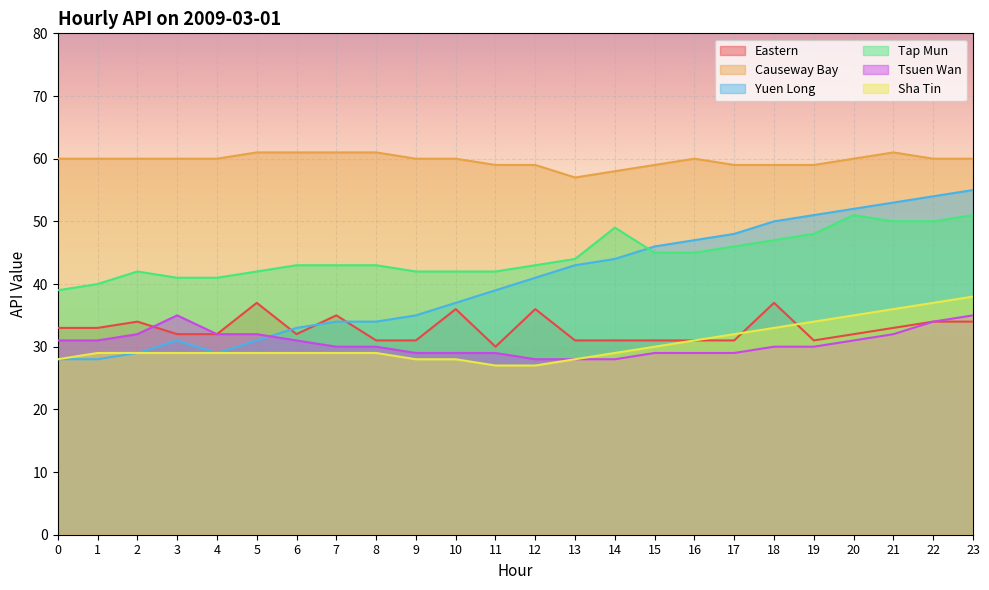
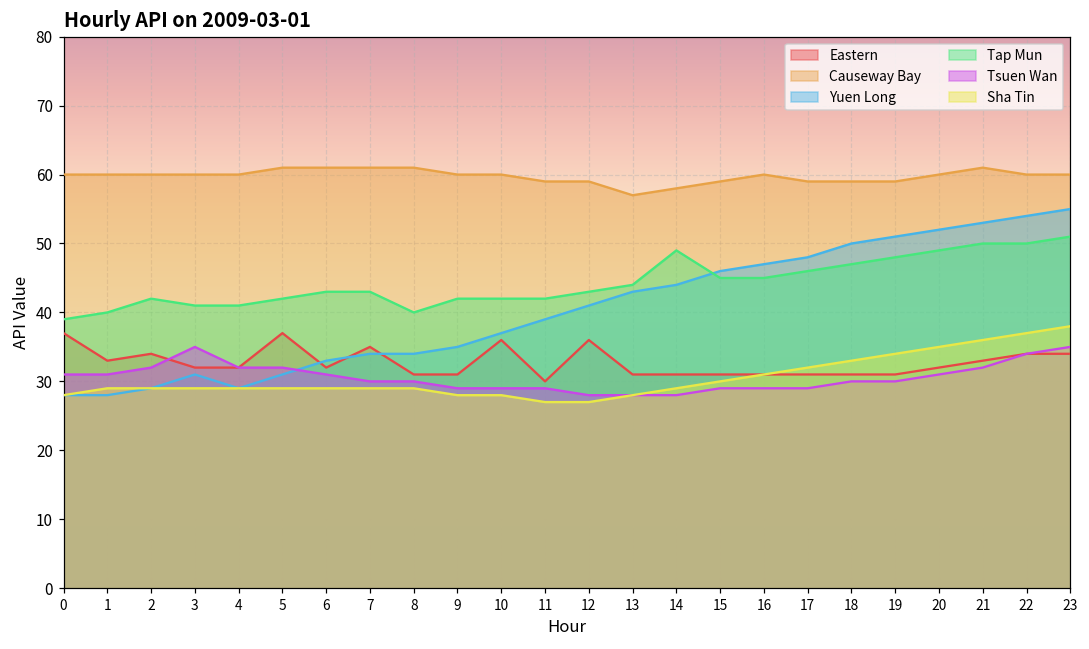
Eastern, 0: 33 -> 37
Tap Mun, 8: 43 -> 40
Eastern, 18: 37 -> 31
Tap Mun, 20: 51 -> 49
